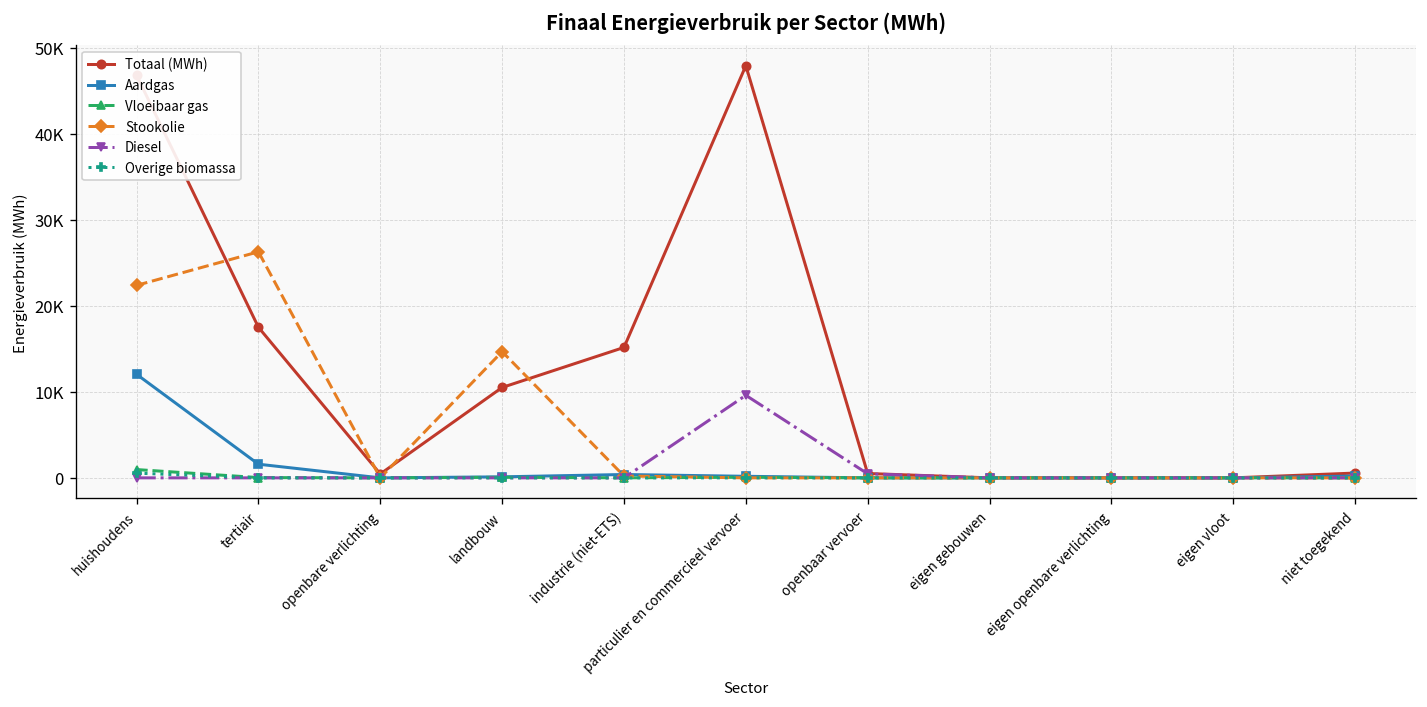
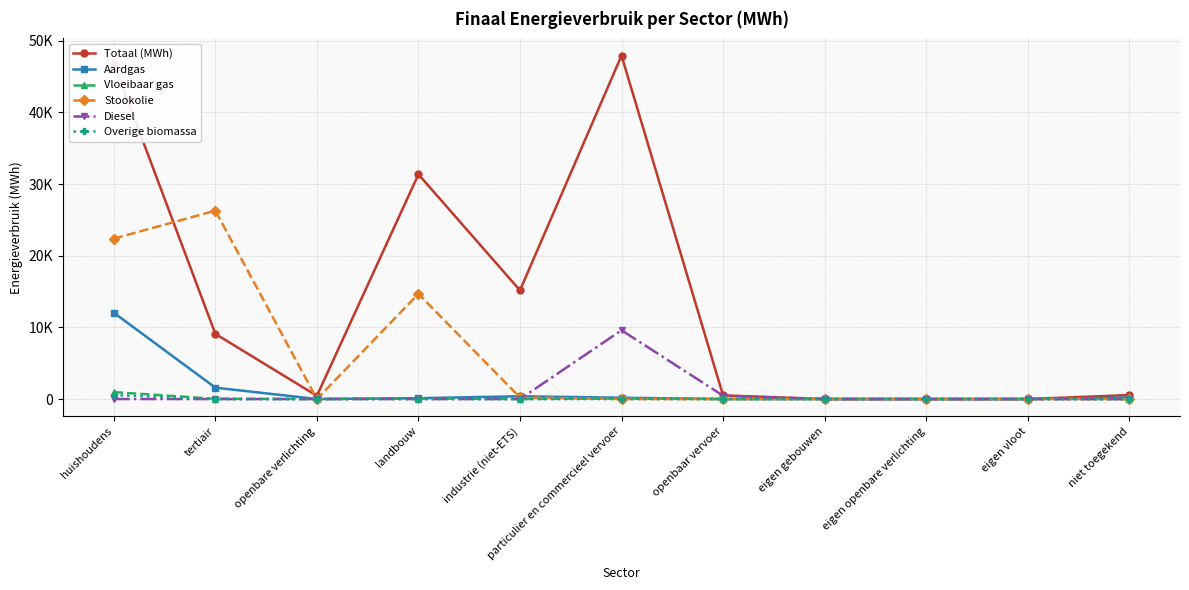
Totaal (MWh), tertiair: 18000 -> 9000
Totaal (MWh), landbouw: 11000 -> 31000
